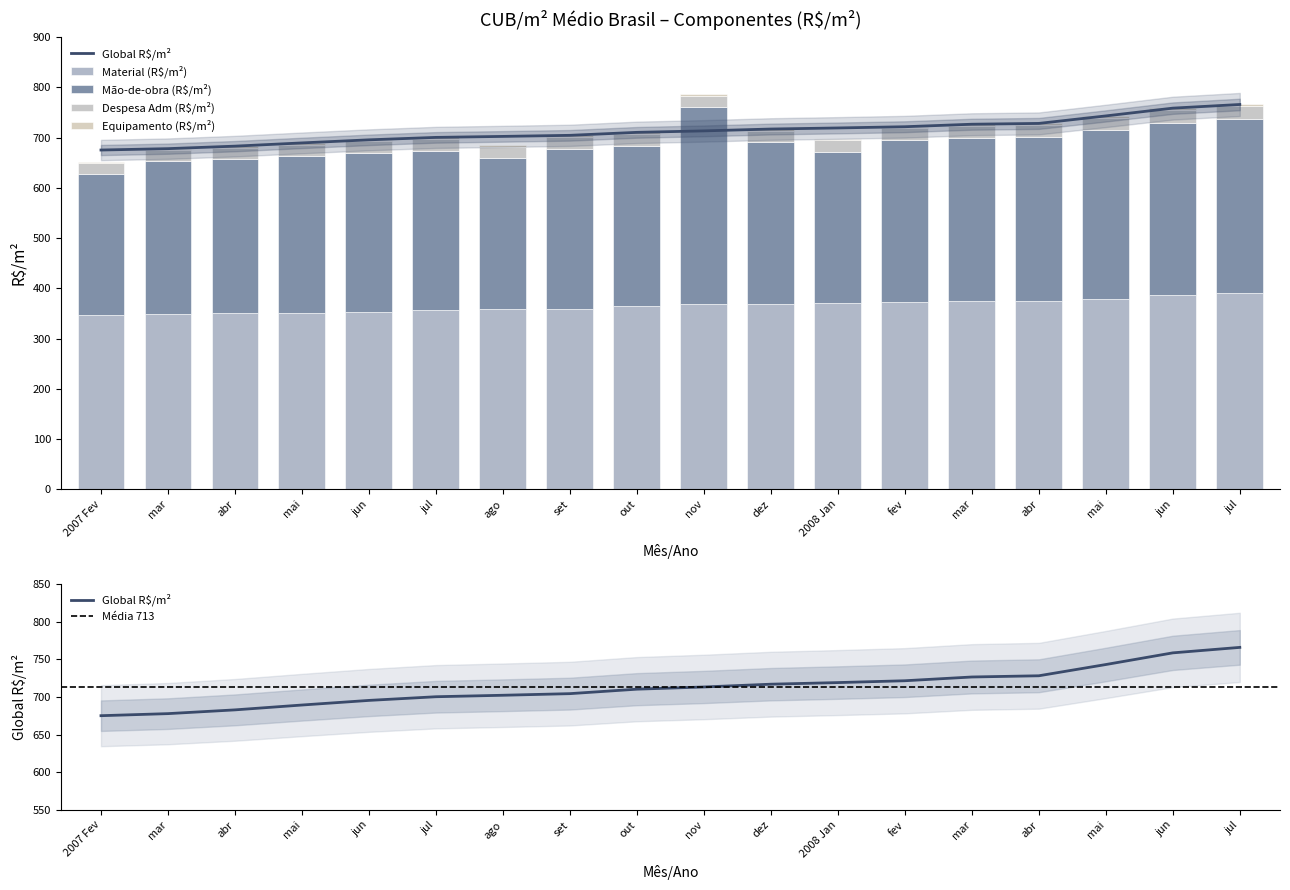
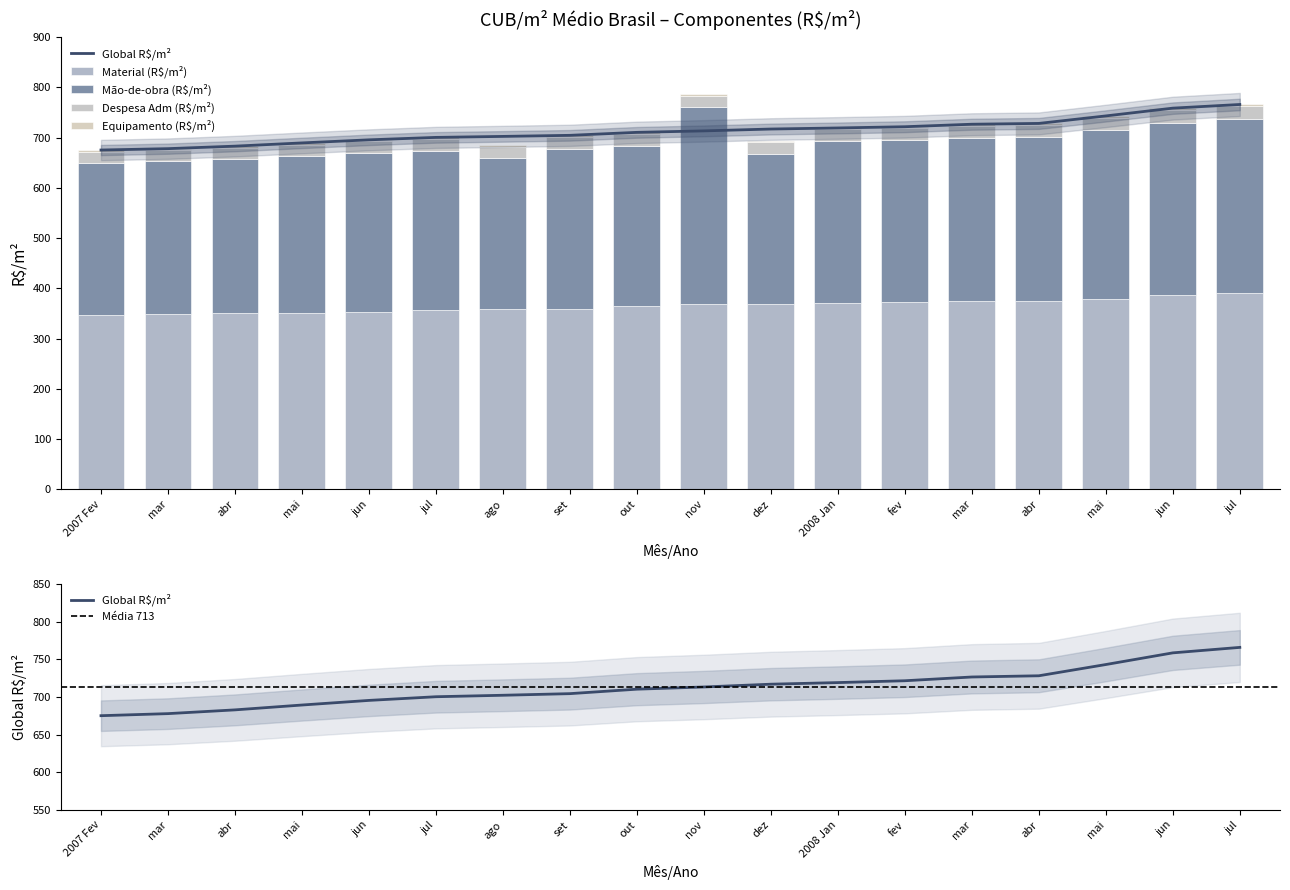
CUB/m² Médio Brasil – Componentes (R$/m²), Mão-de-obra (R$/m²), 2007 Fev: 280 -> 300
CUB/m² Médio Brasil – Componentes (R$/m²), Mão-de-obra (R$/m²), dez: 320 -> 300
CUB/m² Médio Brasil – Componentes (R$/m²), Mão-de-obra (R$/m²), 2008 Jan: 300 -> 320
